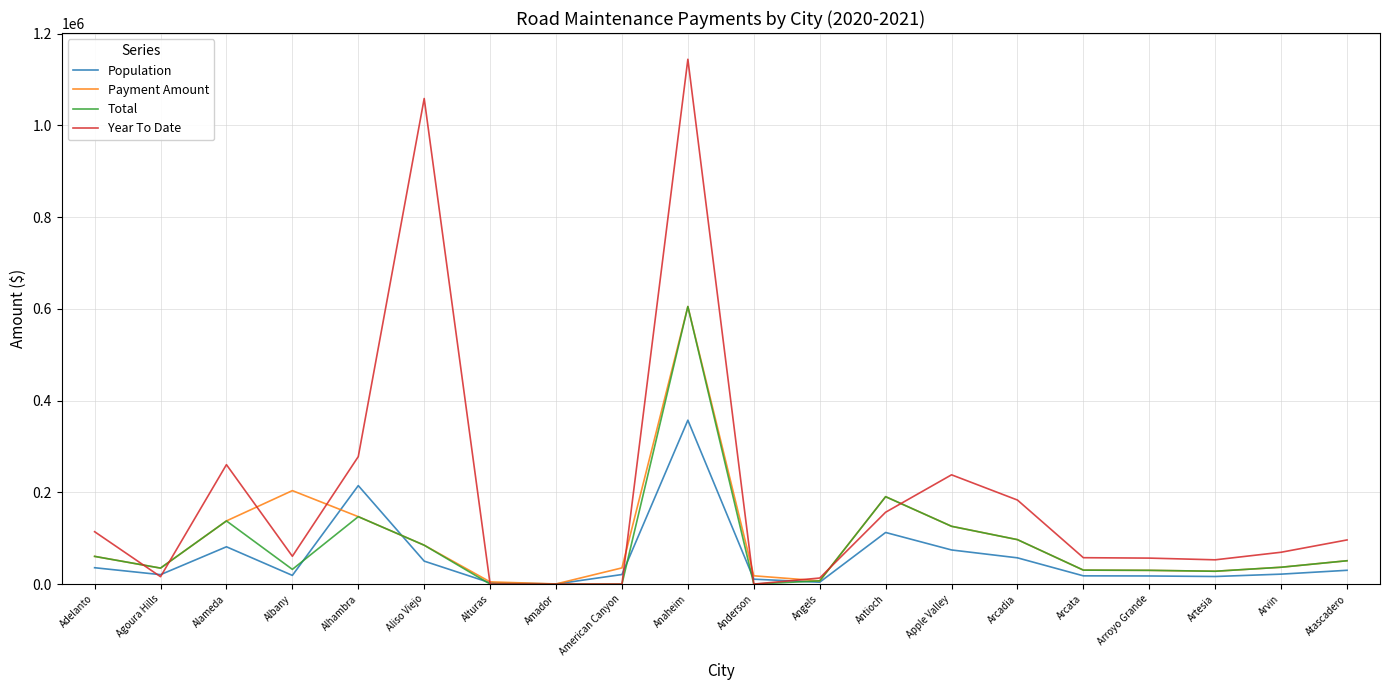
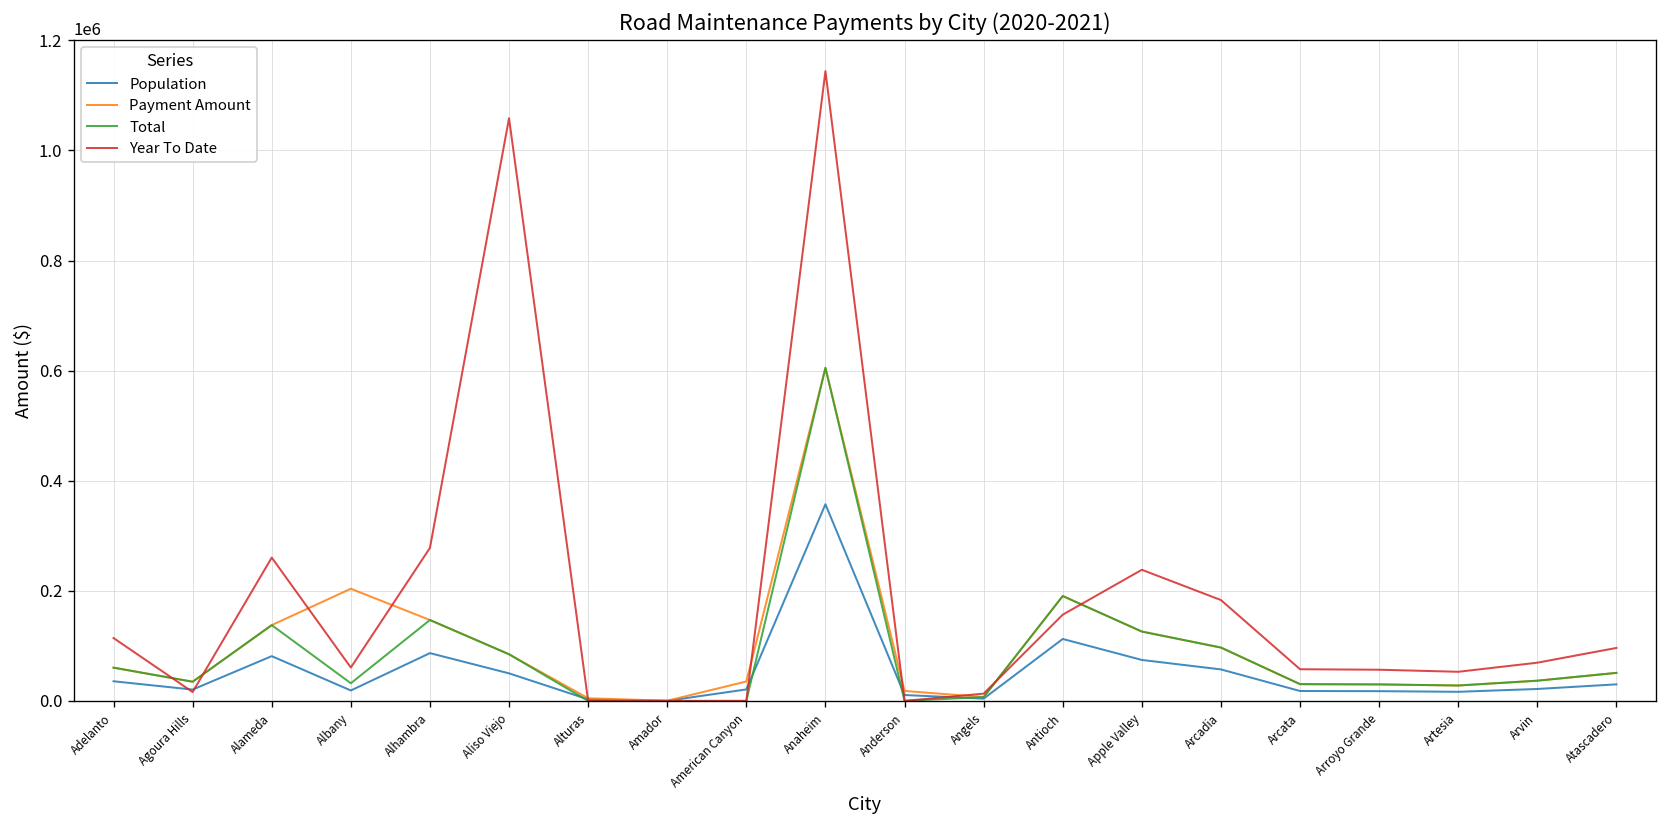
Population, Alhambra: 210000 -> 90000
